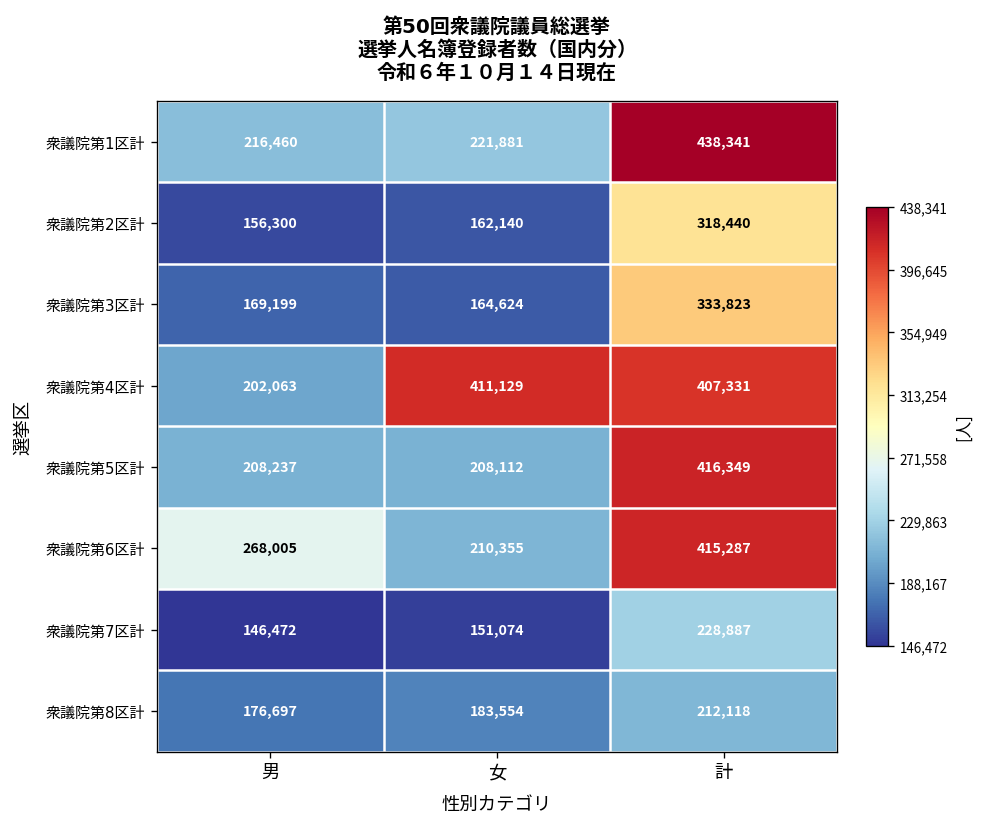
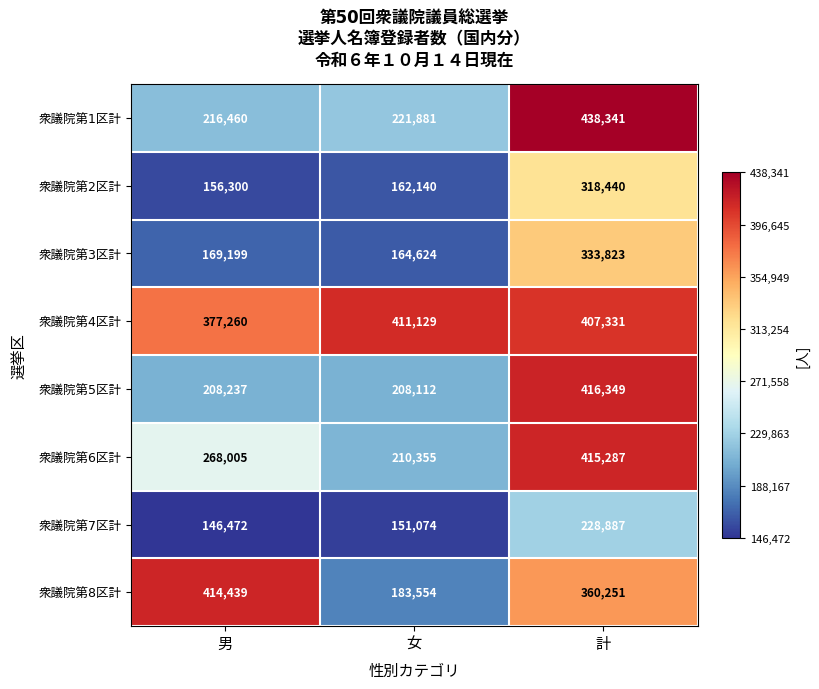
衆議院第4区計, 男: 202,063 -> 377,260
衆議院第8区計, 男: 176,697 -> 414,439
衆議院第8区計, 計: 212,118 -> 360,251
